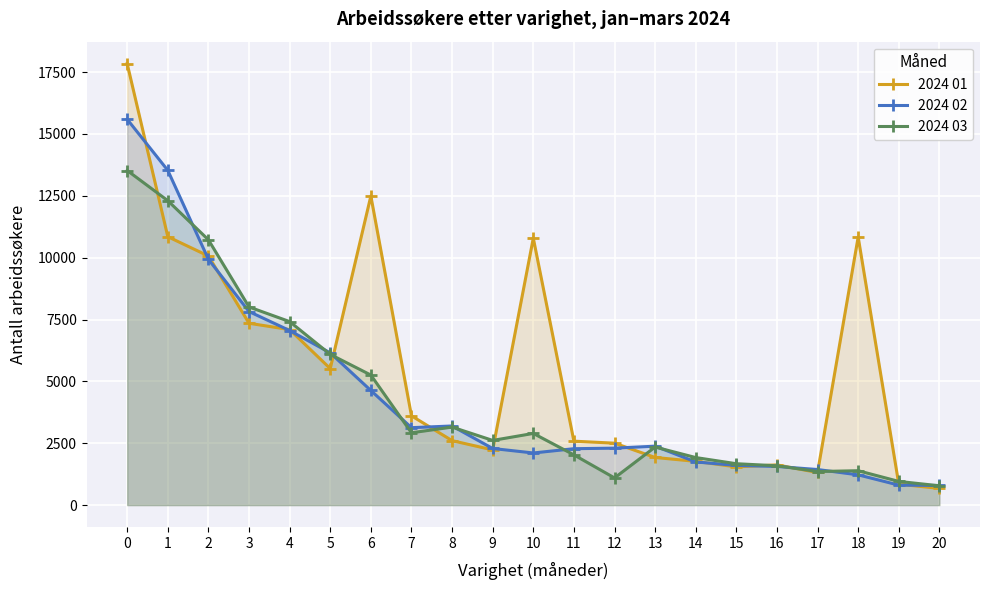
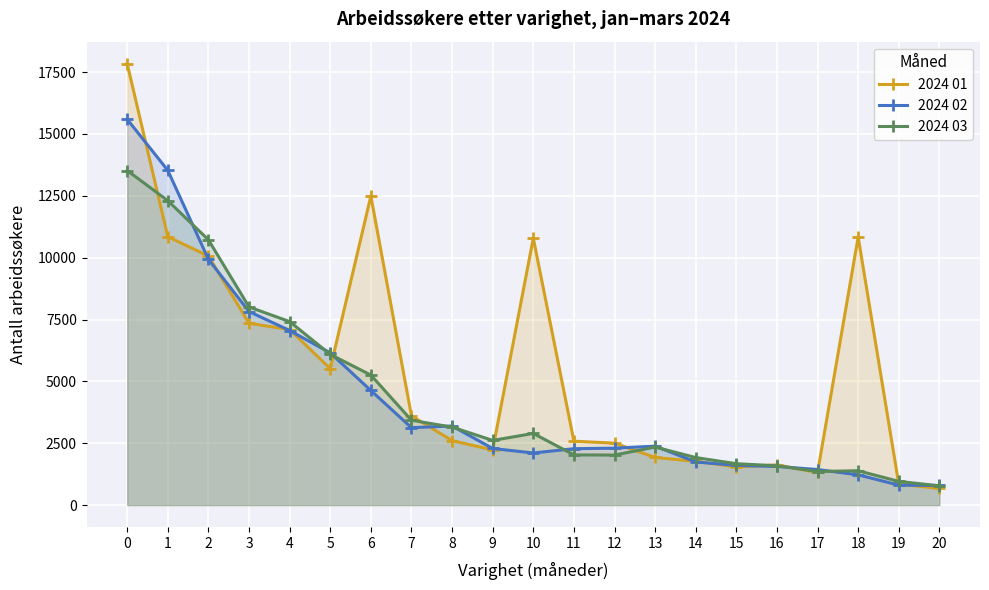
2024 03, 7: 2900 -> 3400
2024 03, 12: 1100 -> 2000
